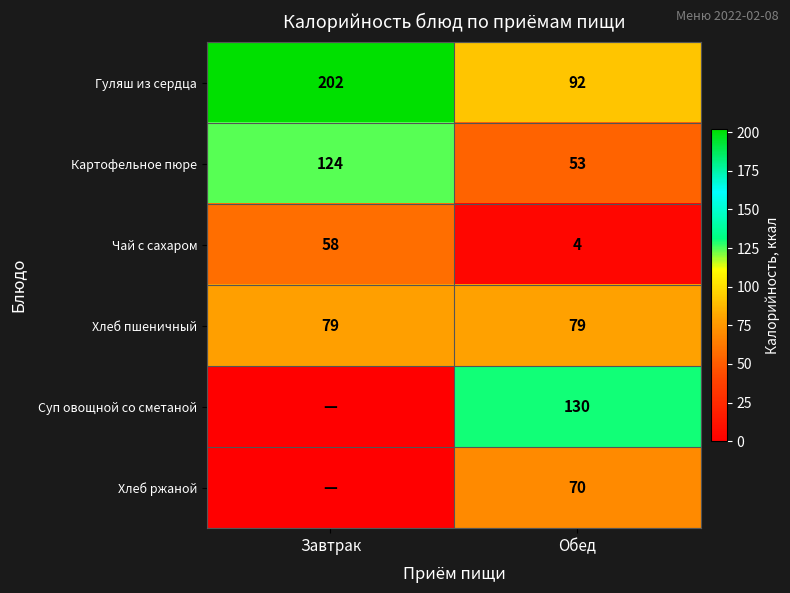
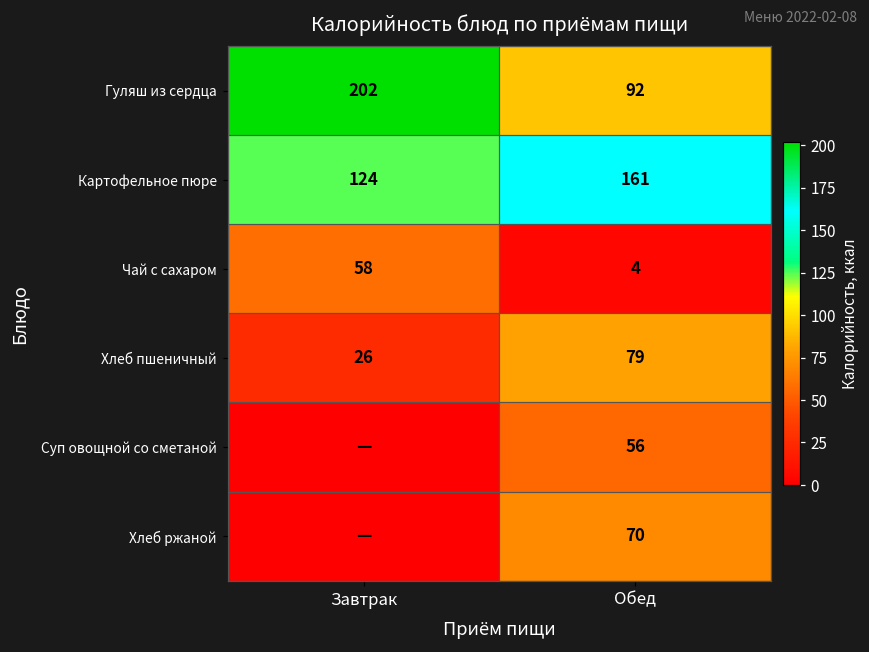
Картофельное пюре, Обед: 53 -> 161
Хлеб пшеничный, Завтрак: 79 -> 26
Суп овощной со сметаной, Обед: 130 -> 56
